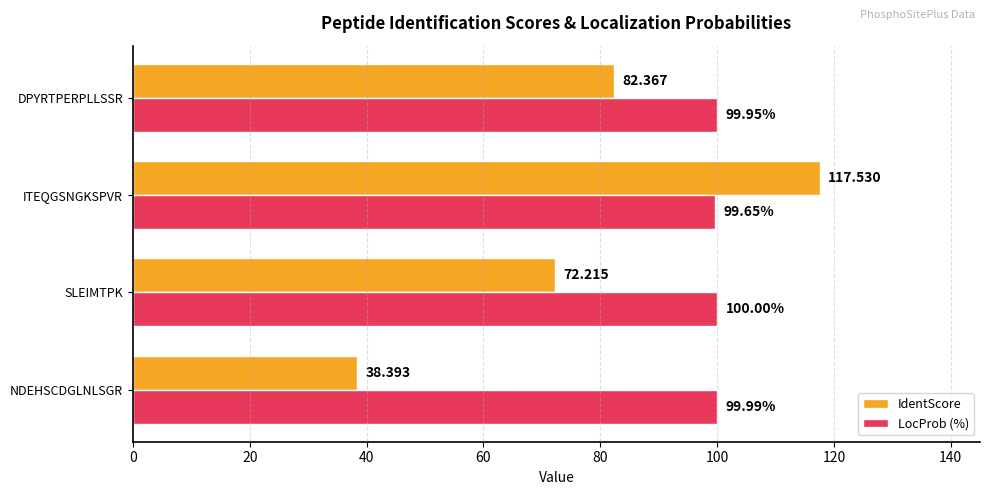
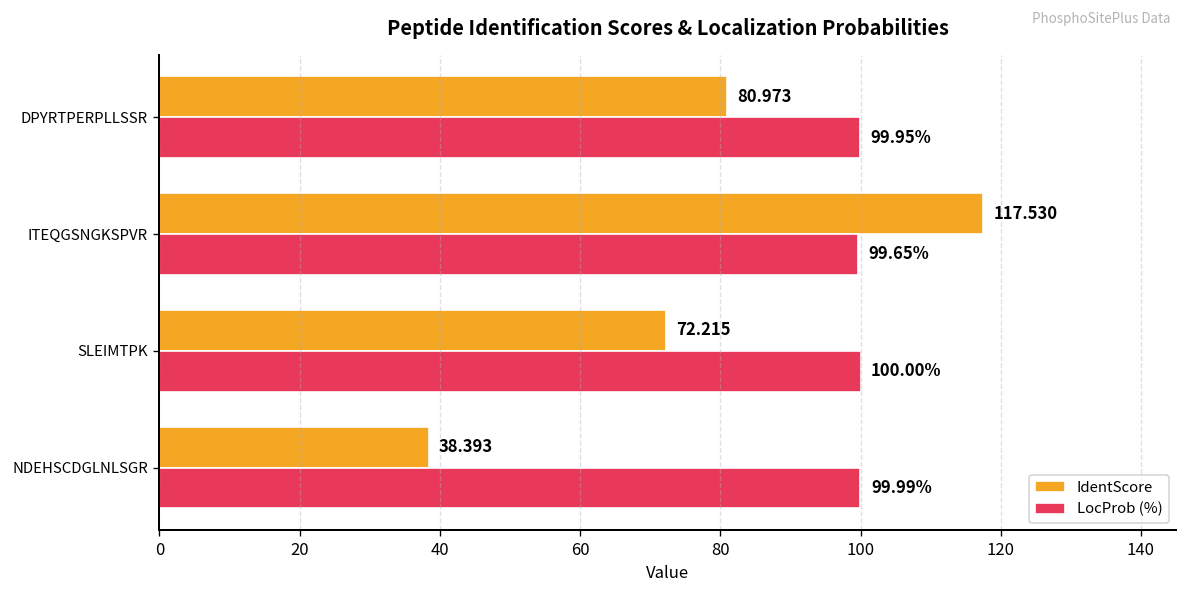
IdentScore, DPYRTPERPLLSSR: 82.367 -> 80.973
